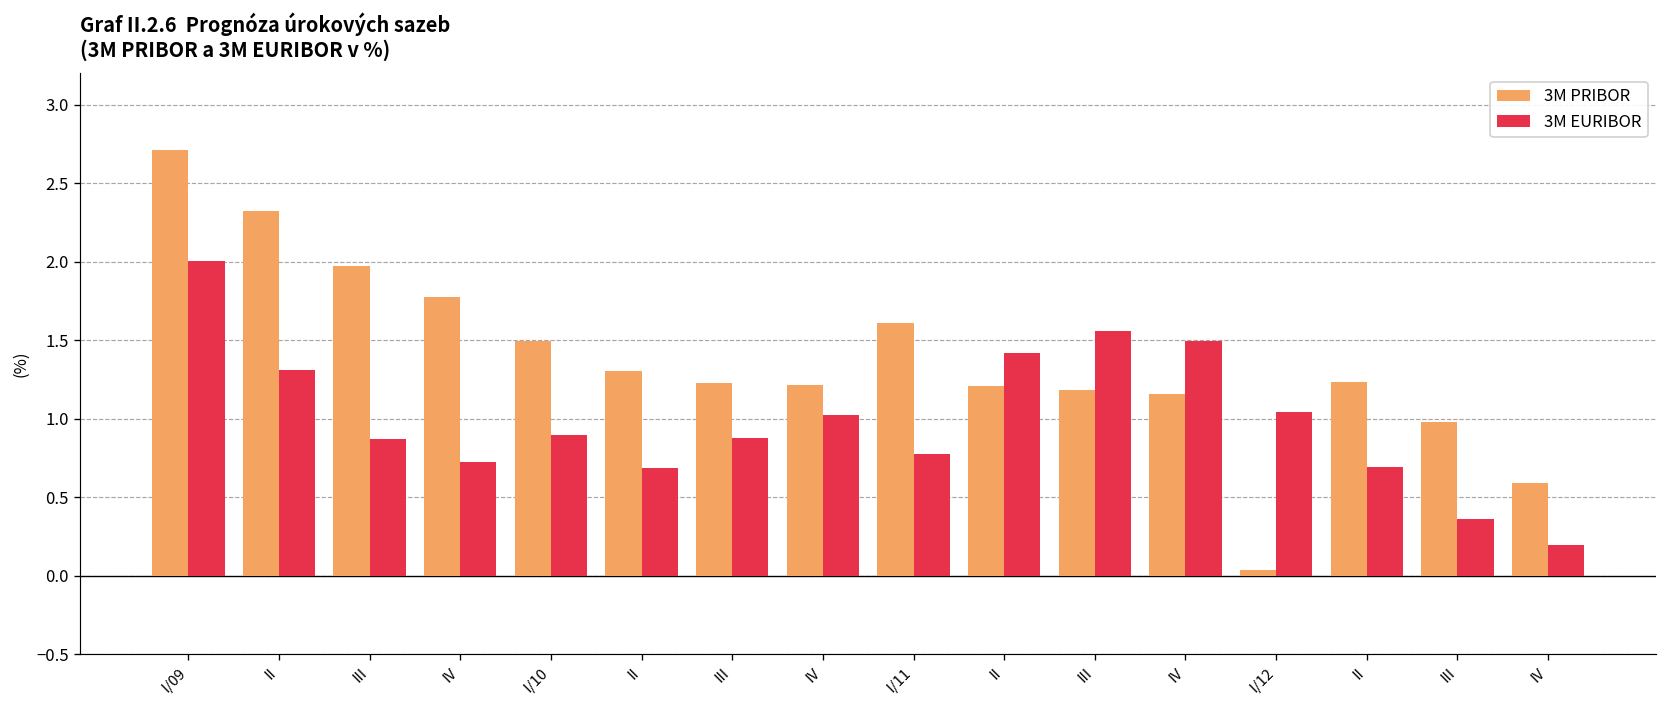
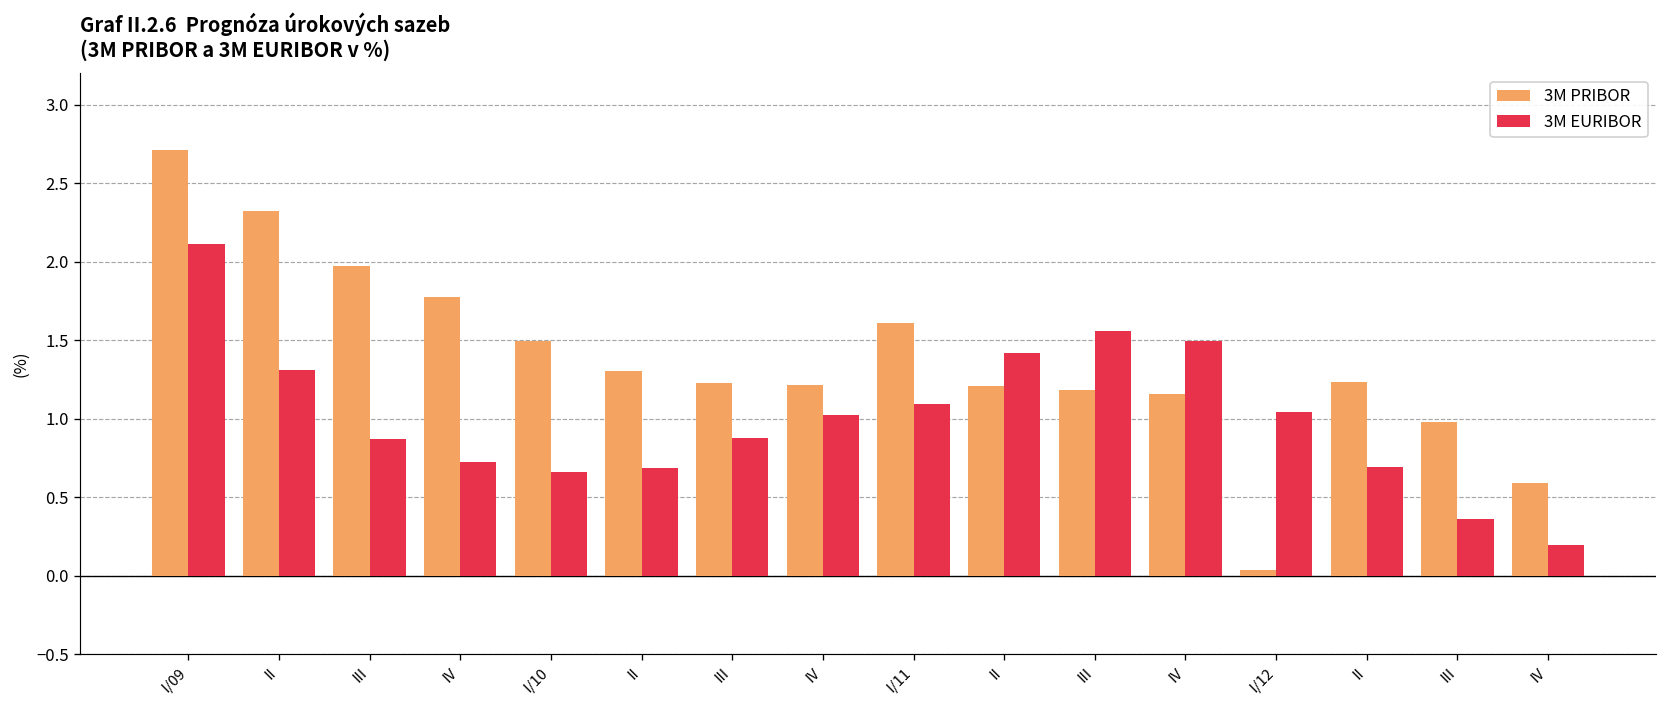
3M EURIBOR, I/09: 2.01 -> 2.12
3M EURIBOR, I/10: 0.90 -> 0.66
3M EURIBOR, I/11: 0.77 -> 1.10
